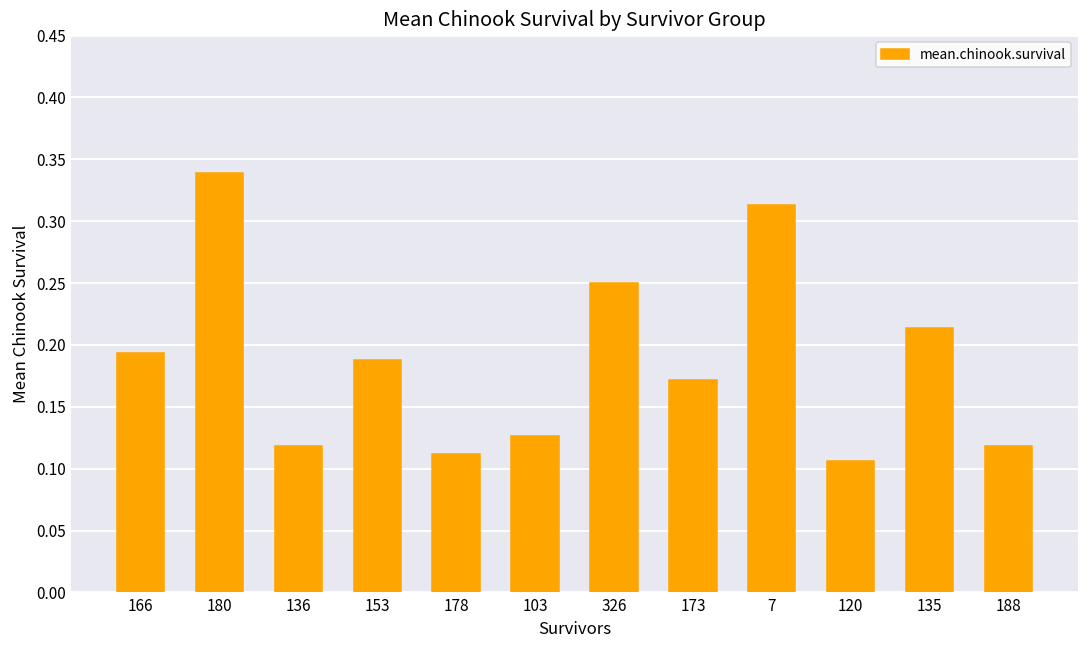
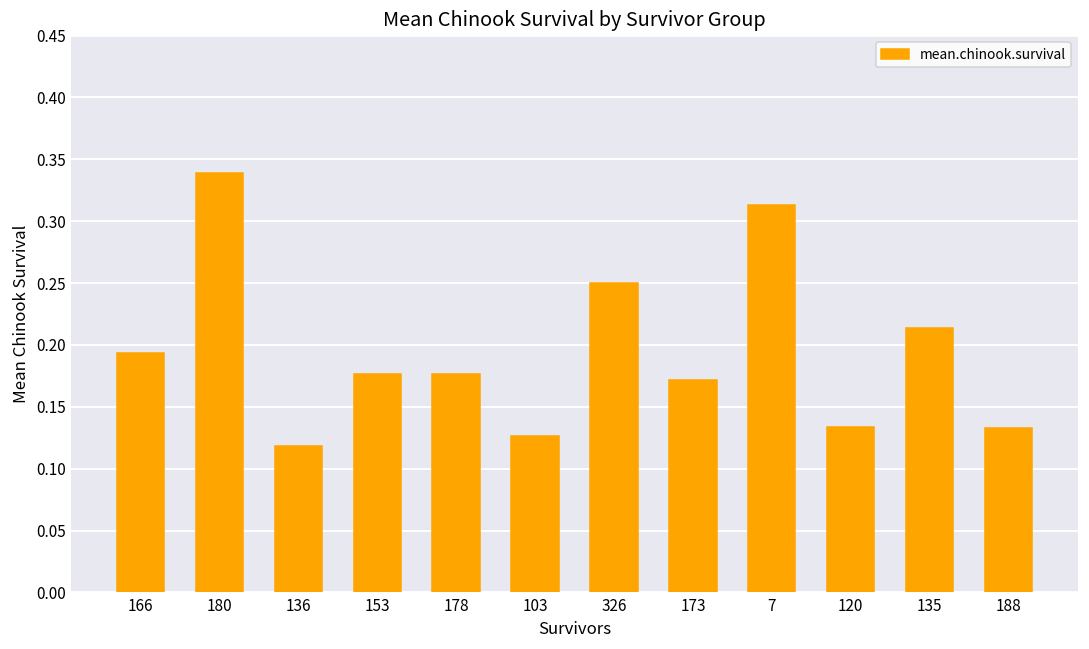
153: 0.188 -> 0.176
178: 0.112 -> 0.176
120: 0.106 -> 0.134
188: 0.118 -> 0.133
